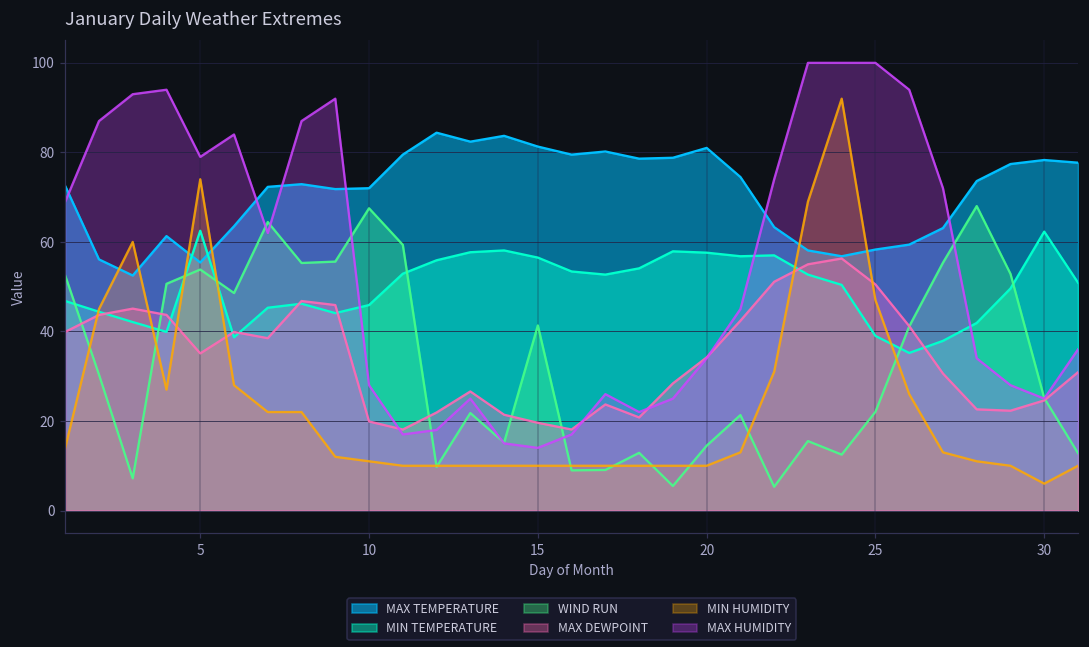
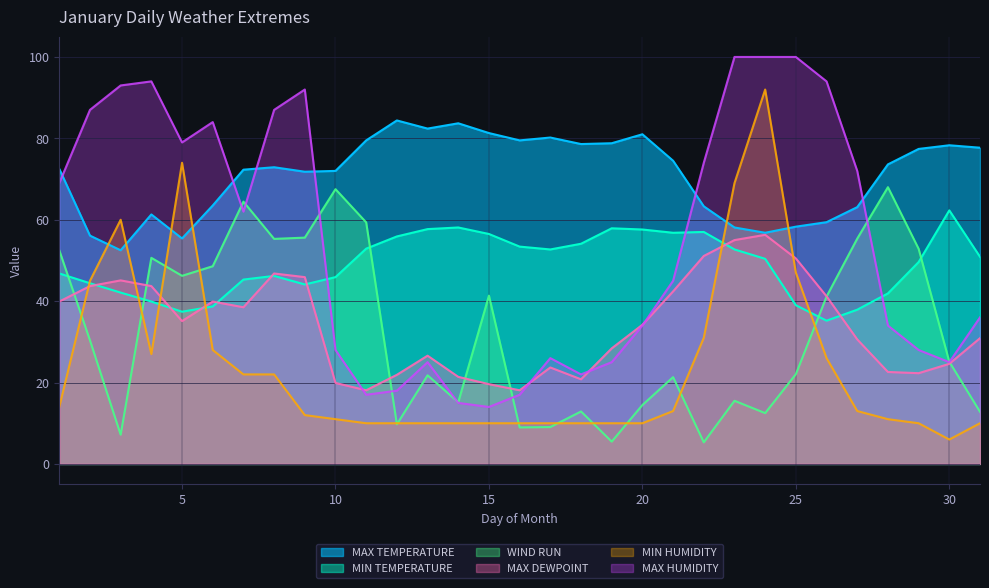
MIN TEMPERATURE, 5: 63 -> 37
WIND RUN, 5: 54 -> 46
